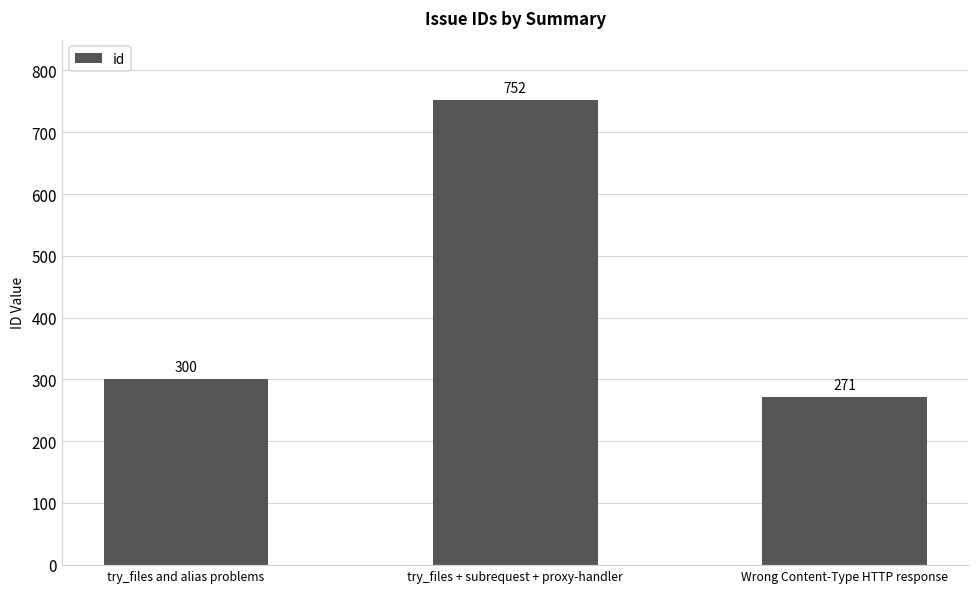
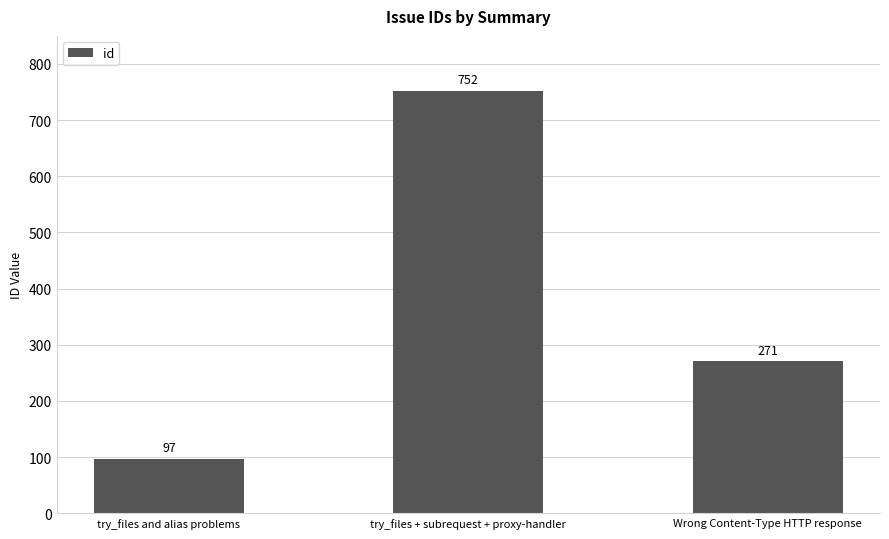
try_files and alias problems: 300 -> 97
